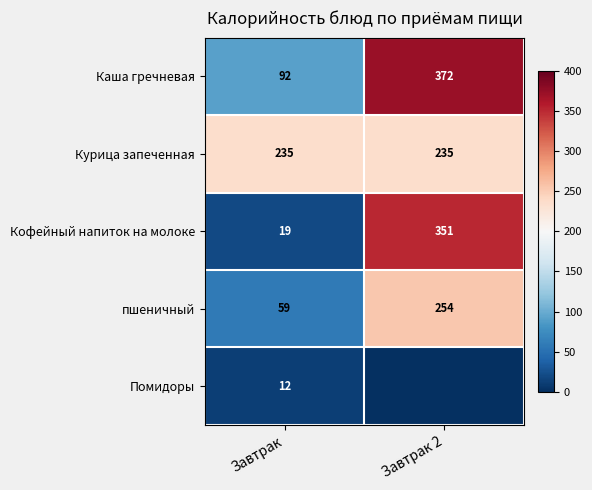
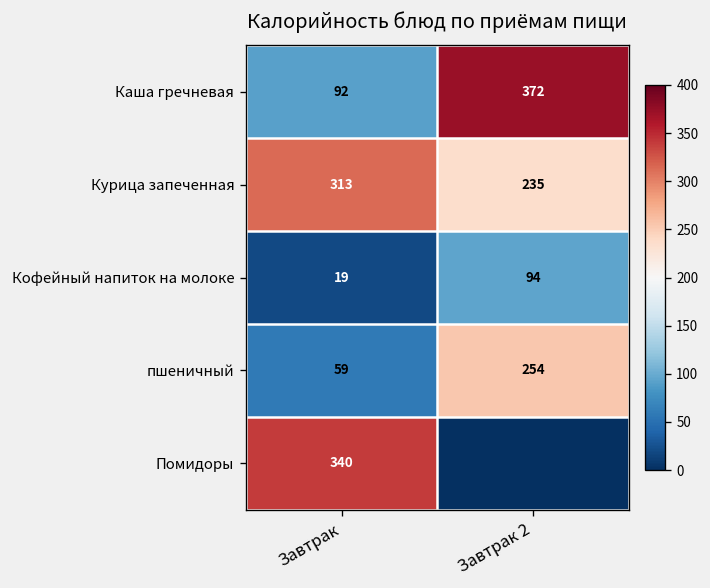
Курица запеченная, Завтрак: 235 -> 313
Кофейный напиток на молоке, Завтрак 2: 351 -> 94
Помидоры, Завтрак: 12 -> 340
